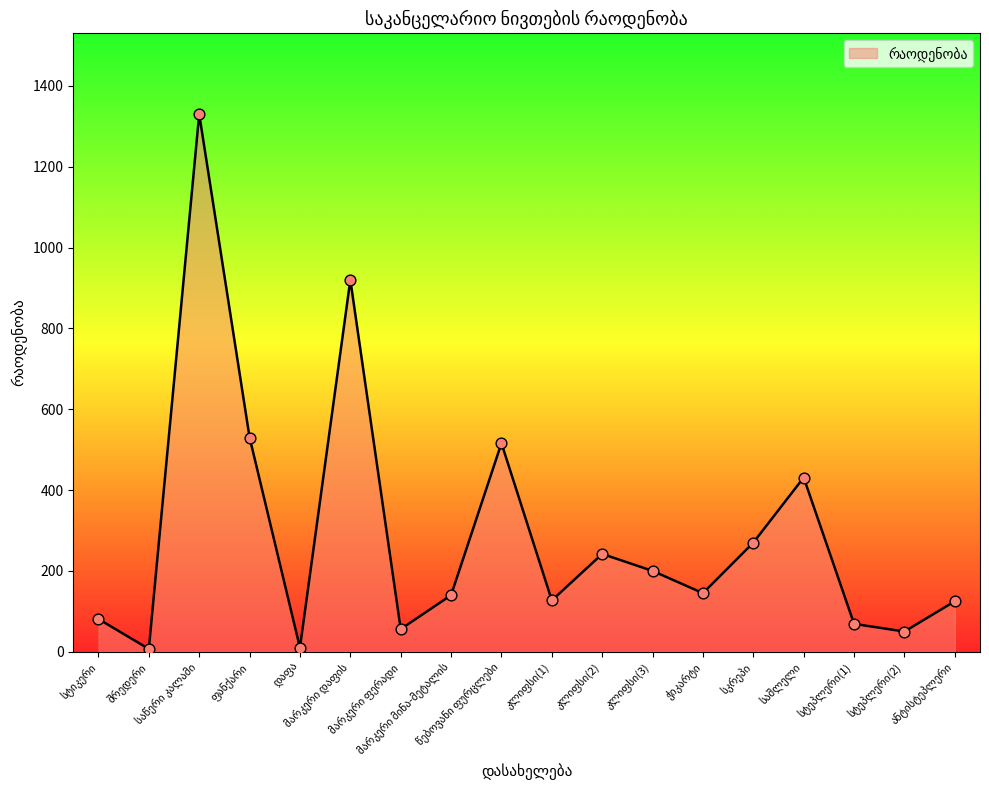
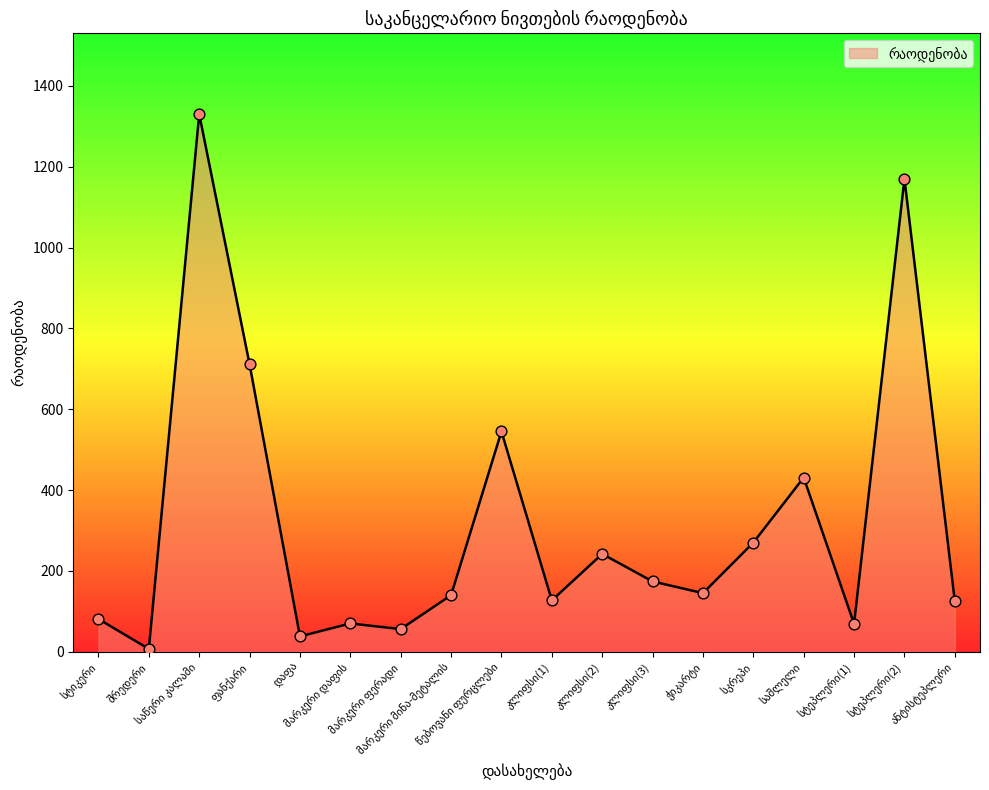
ფანქარი: 530 -> 710
დაფა: 10 -> 40
მარკერი დაფის: 920 -> 70
წებოვანი ფურცლები: 520 -> 550
კლიფსი(3): 200 -> 170
სტეპლერი(2): 50 -> 1170
